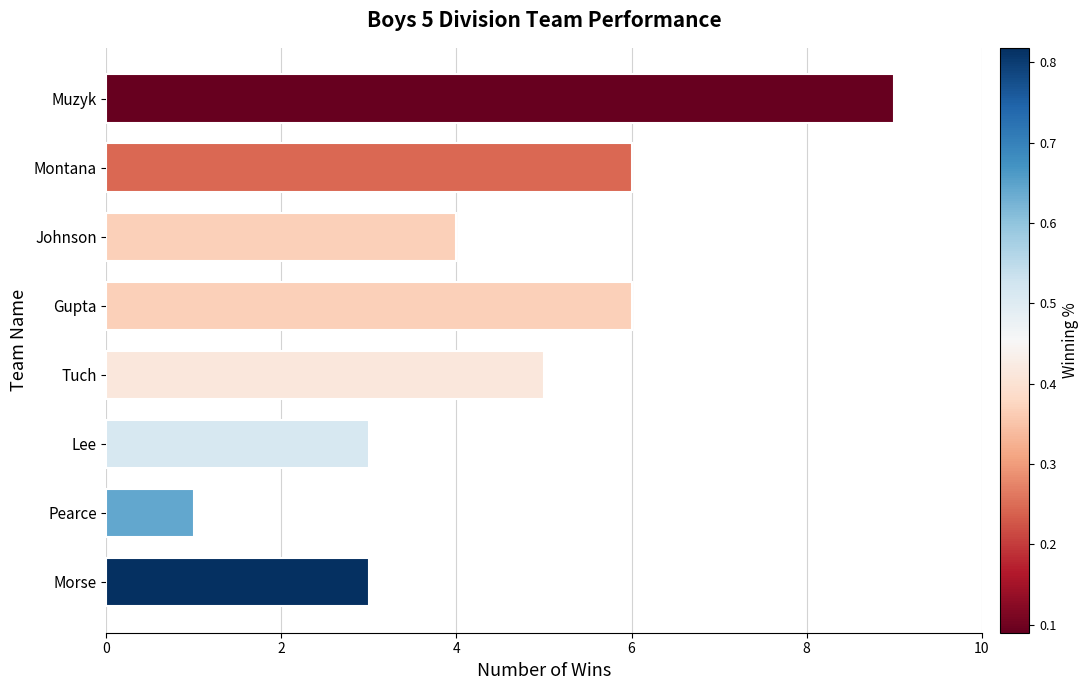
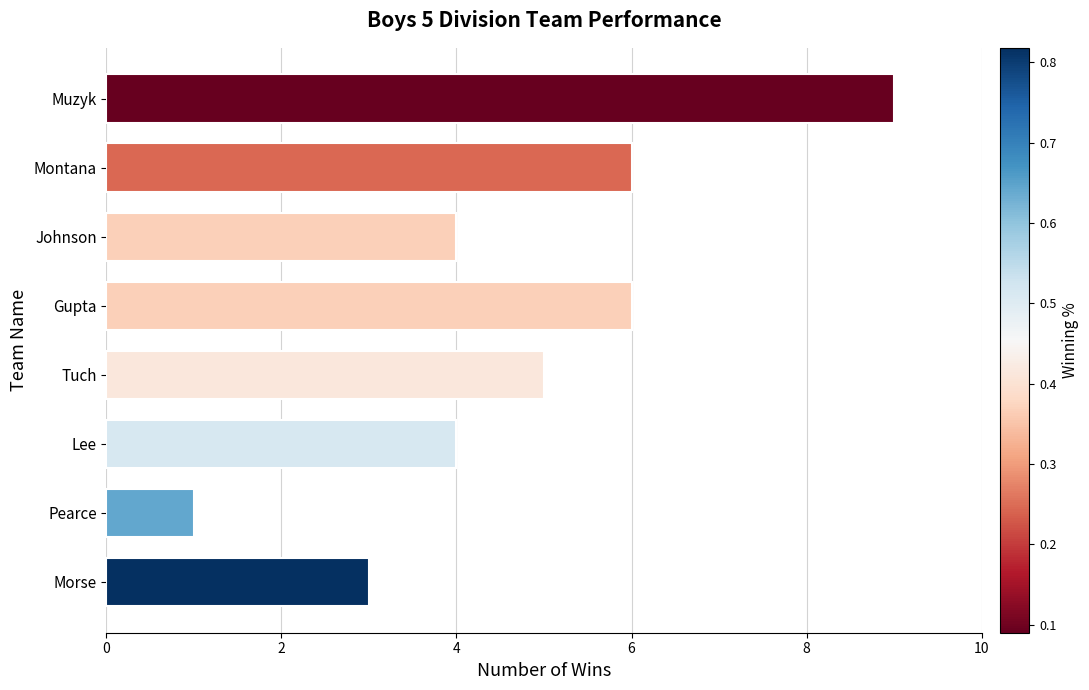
Lee: 3 -> 4
